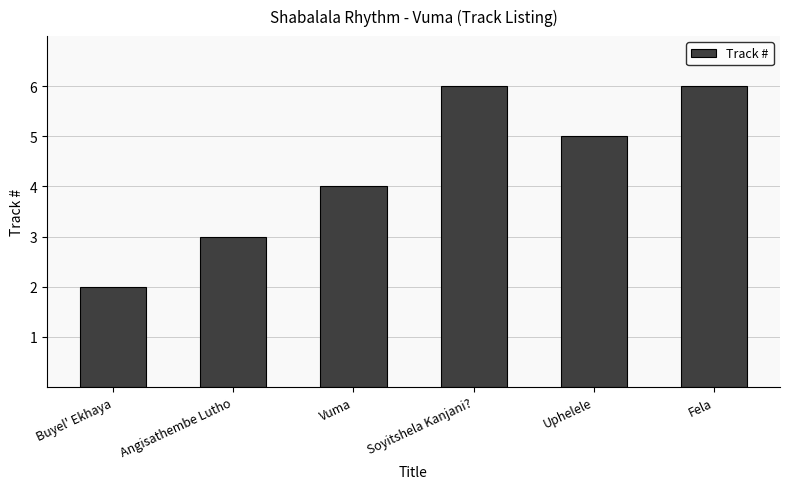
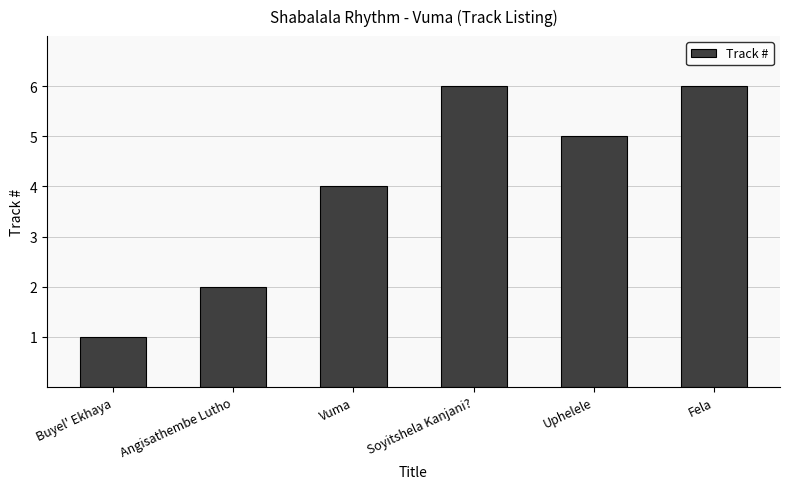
Buyel' Ekhaya: 2 -> 1
Angisathembe Lutho: 3 -> 2
